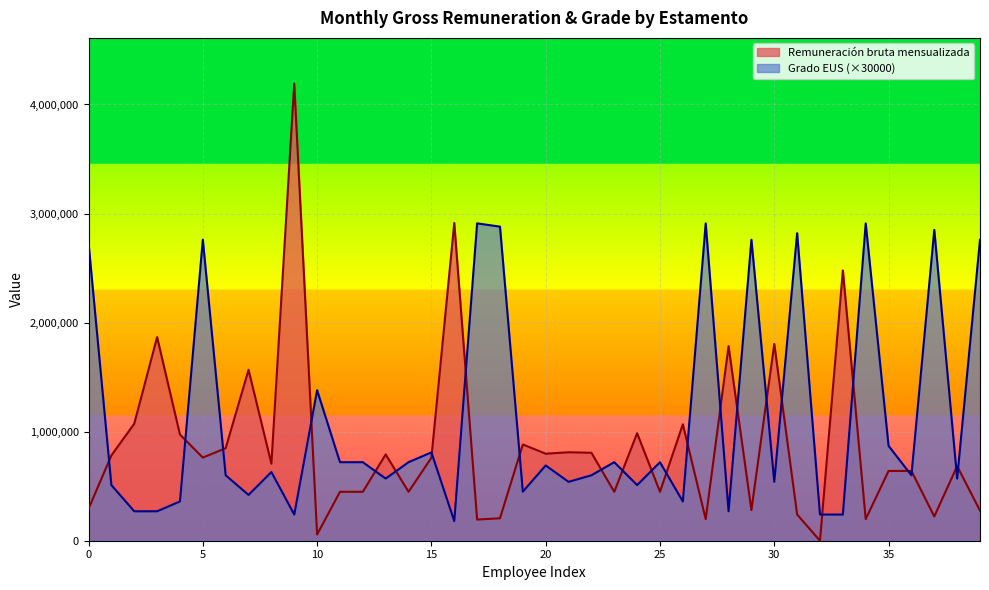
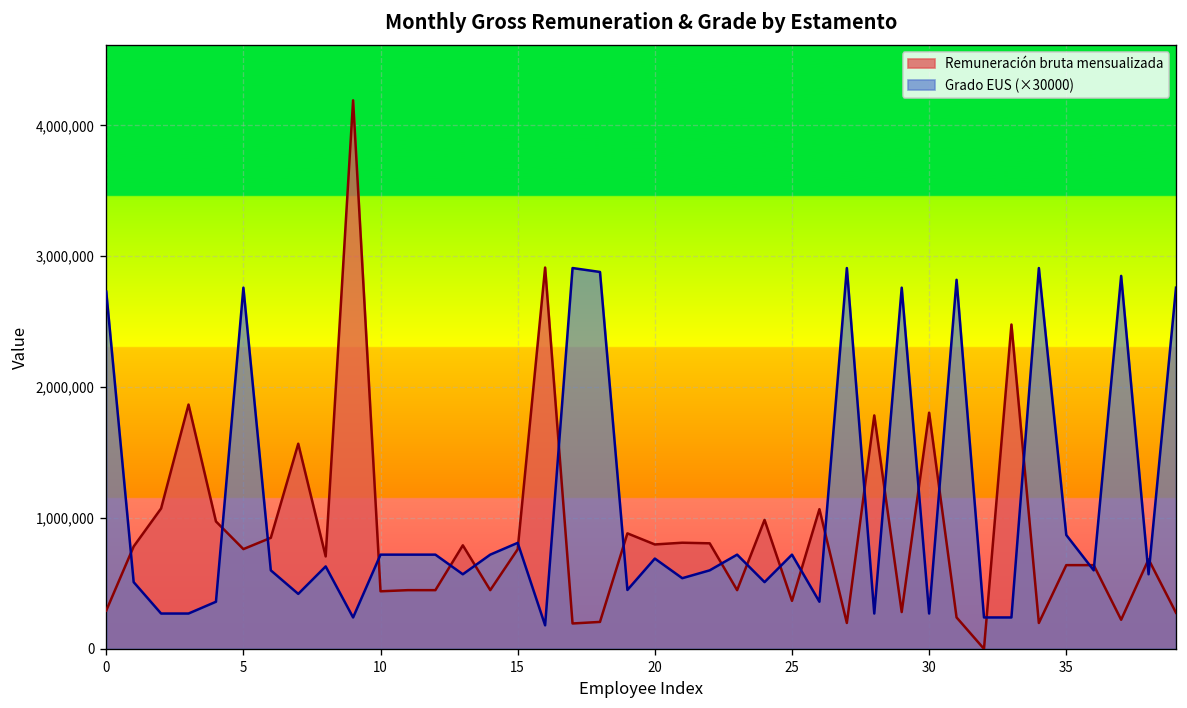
Remuneración bruta mensualizada, 10: 60,000 -> 440,000
Grado EUS (×30000), 10: 1,380,000 -> 720,000
Remuneración bruta mensualizada, 25: 450,000 -> 370,000
Grado EUS (×30000), 30: 540,000 -> 270,000
